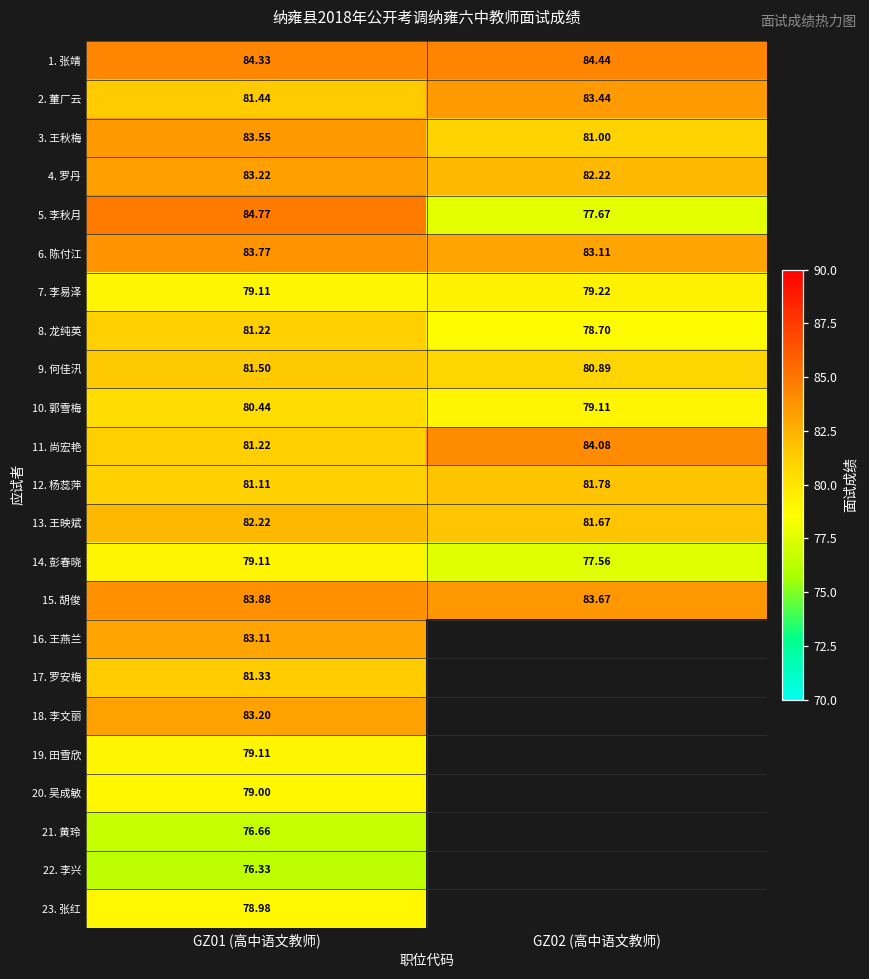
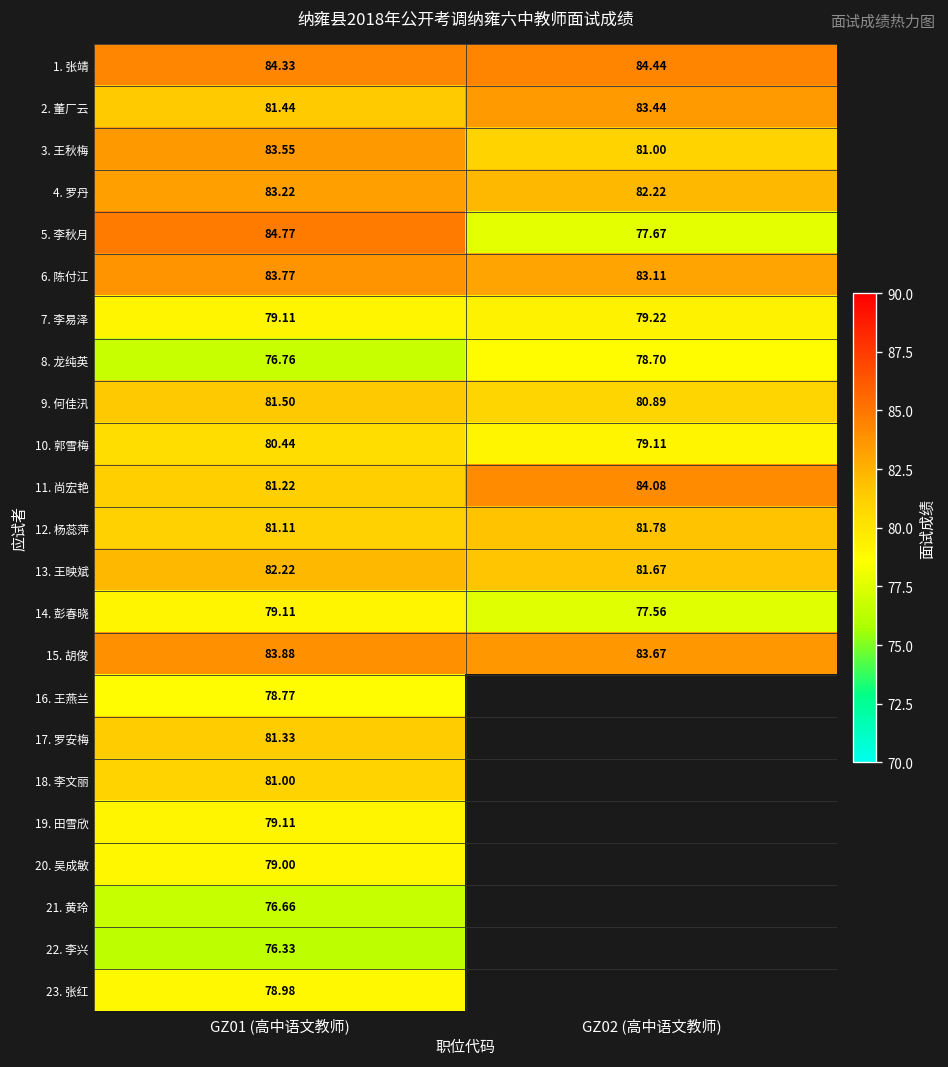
8. 龙纯英, GZ01 (高中语文教师): 81.22 -> 76.76
16. 王燕兰, GZ01 (高中语文教师): 83.11 -> 78.77
18. 李文丽, GZ01 (高中语文教师): 83.20 -> 81.00
